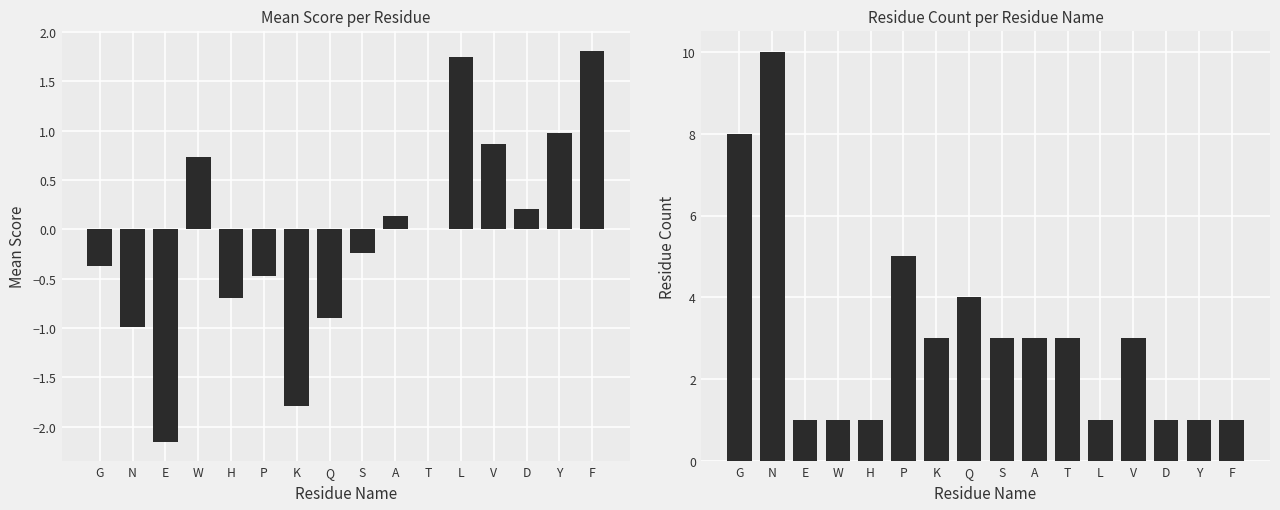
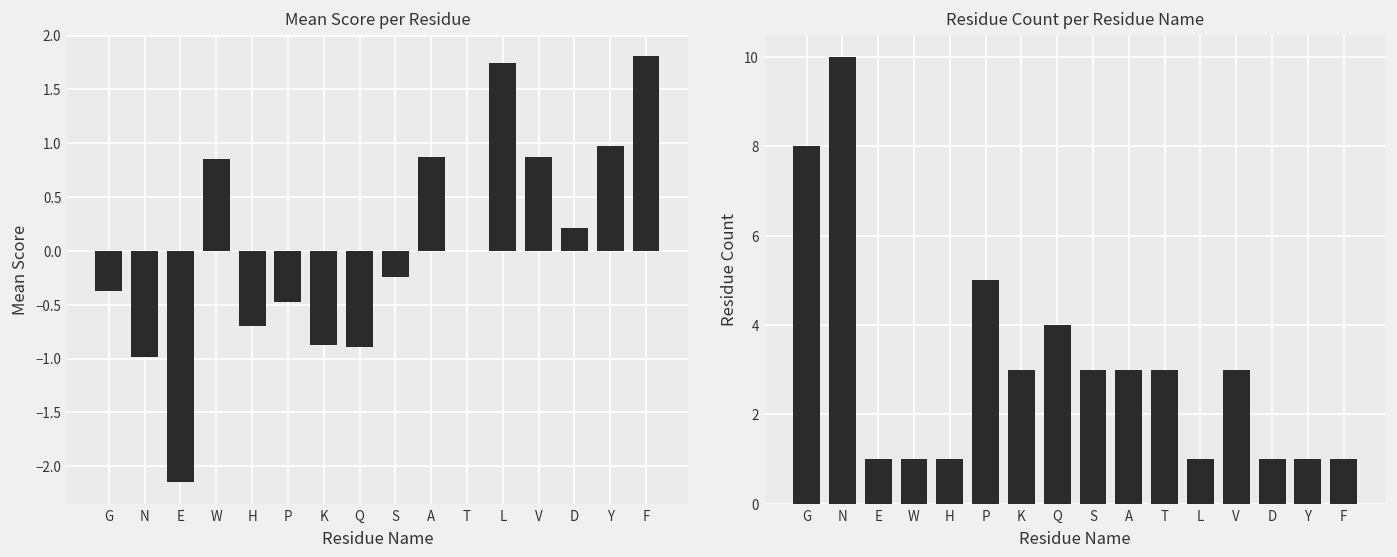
Mean Score per Residue, W: 0.7 -> 0.9
Mean Score per Residue, K: -1.8 -> -0.9
Mean Score per Residue, A: 0.1 -> 0.9
